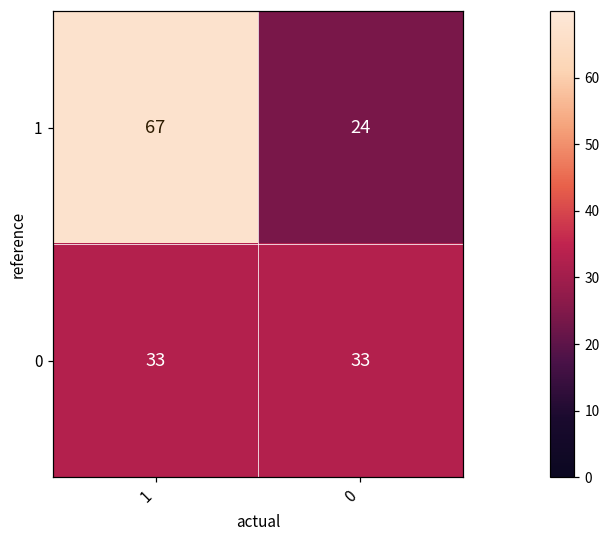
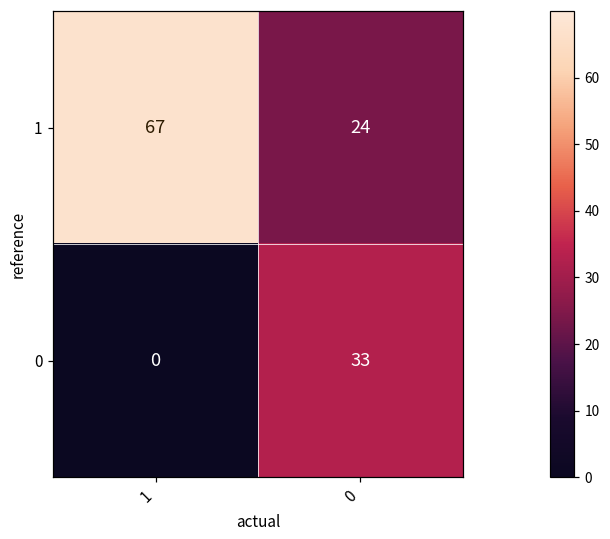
0, 1: 33 -> 0
